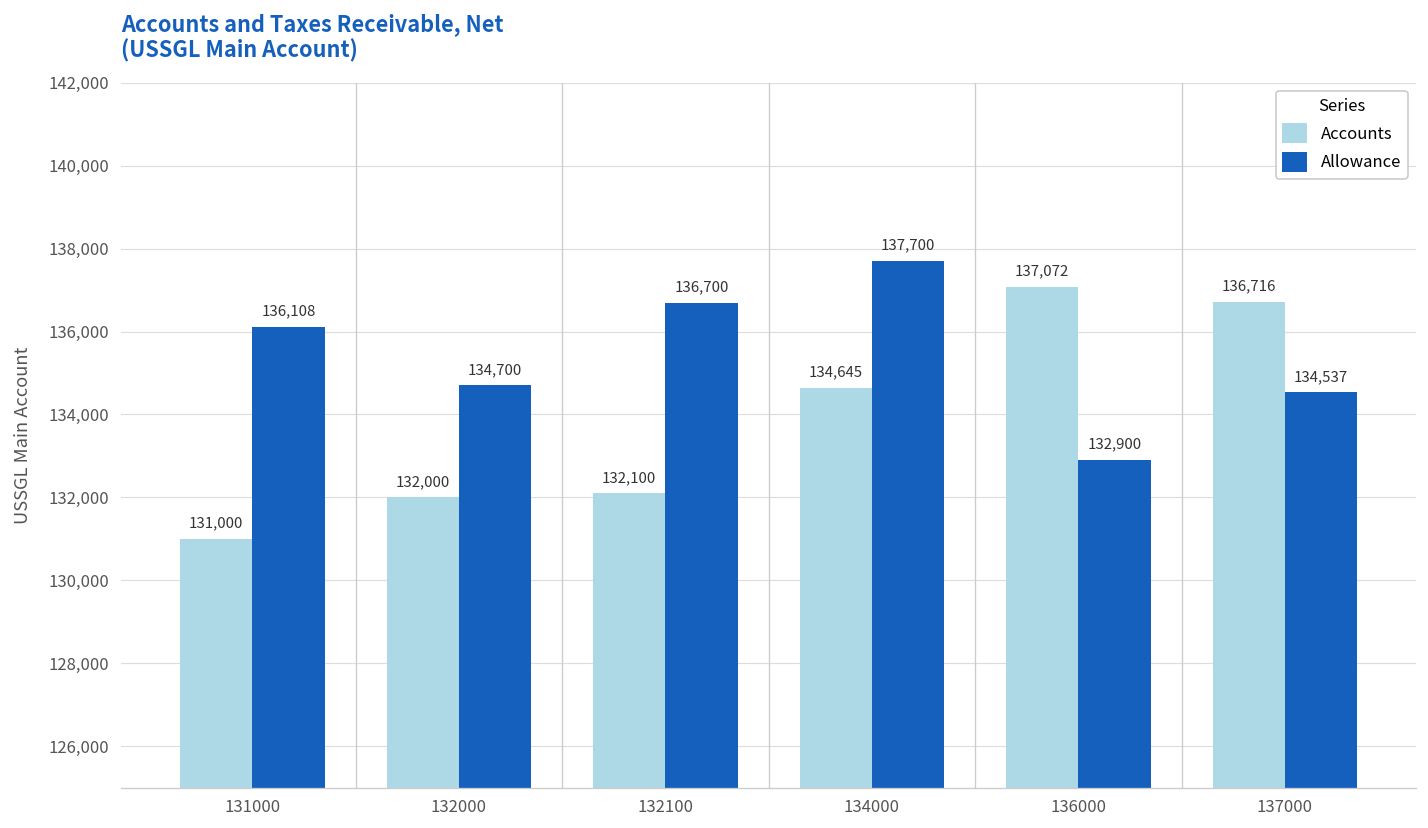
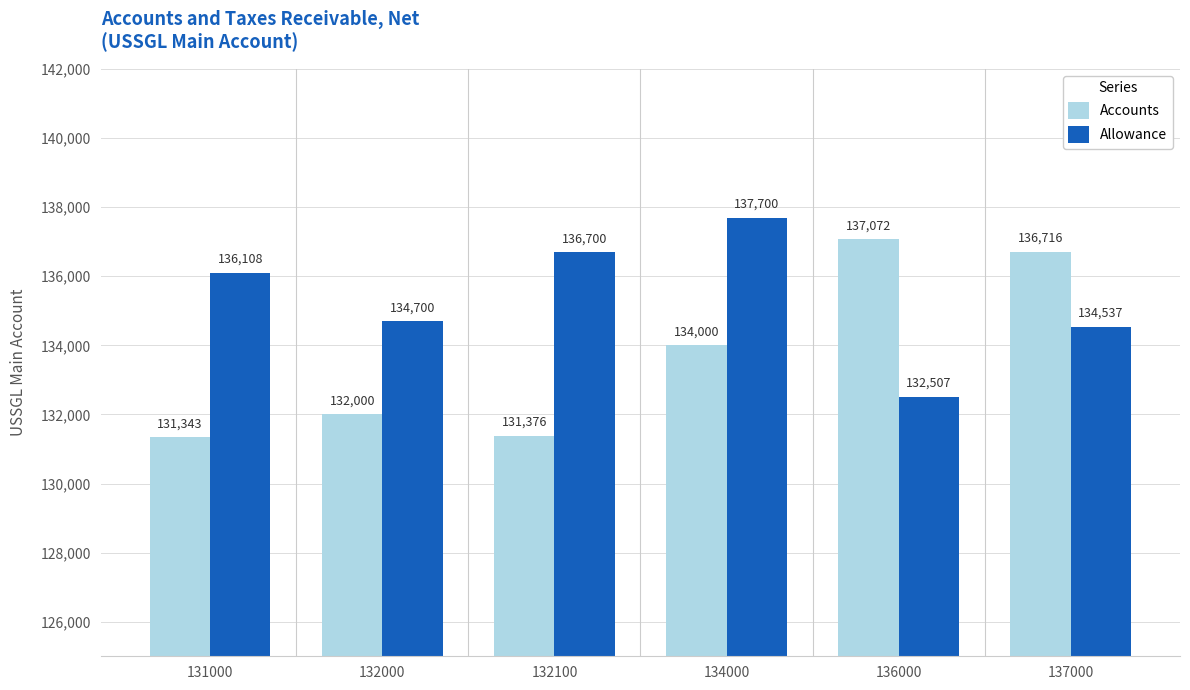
Accounts, 131000: 131,000 -> 131,343
Accounts, 132100: 132,100 -> 131,376
Accounts, 134000: 134,645 -> 134,000
Allowance, 136000: 132,900 -> 132,507
